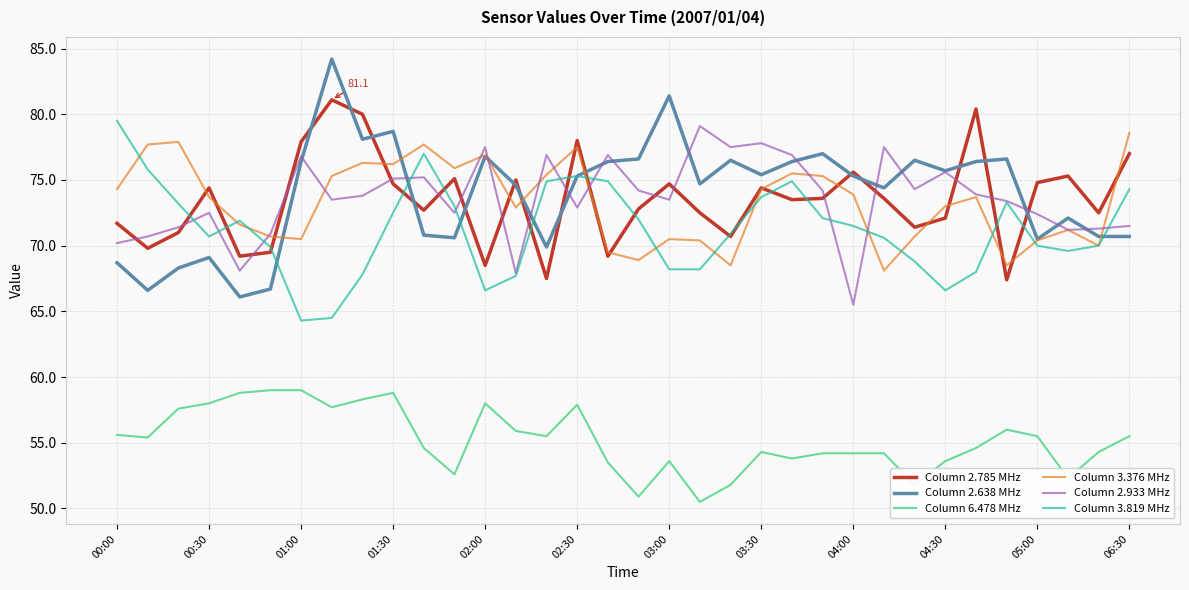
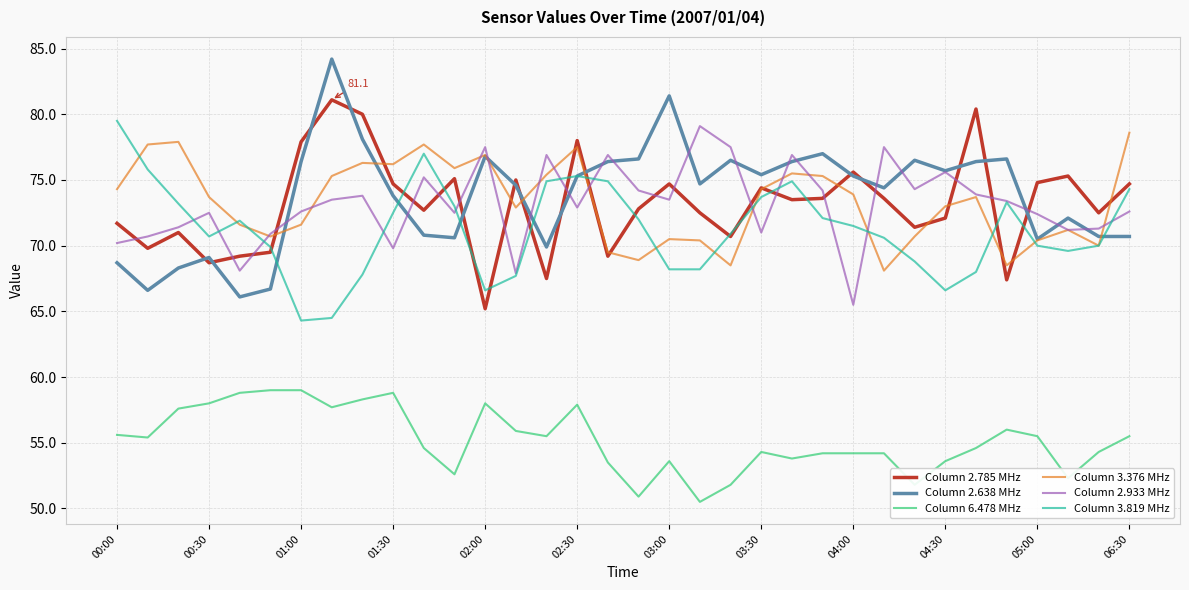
Column 2.785 MHz, 00:30: 74.4 -> 68.7
Column 3.376 MHz, 01:00: 70.5 -> 71.6
Column 2.933 MHz, 01:00: 76.8 -> 72.6
Column 2.638 MHz, 01:30: 78.7 -> 73.8
Column 2.933 MHz, 01:30: 75.1 -> 69.8
Column 2.785 MHz, 02:00: 68.5 -> 65.2
Column 2.933 MHz, 03:30: 77.8 -> 71.0
Column 2.785 MHz, 06:30: 77.0 -> 74.7
Column 2.933 MHz, 06:30: 71.5 -> 72.6
